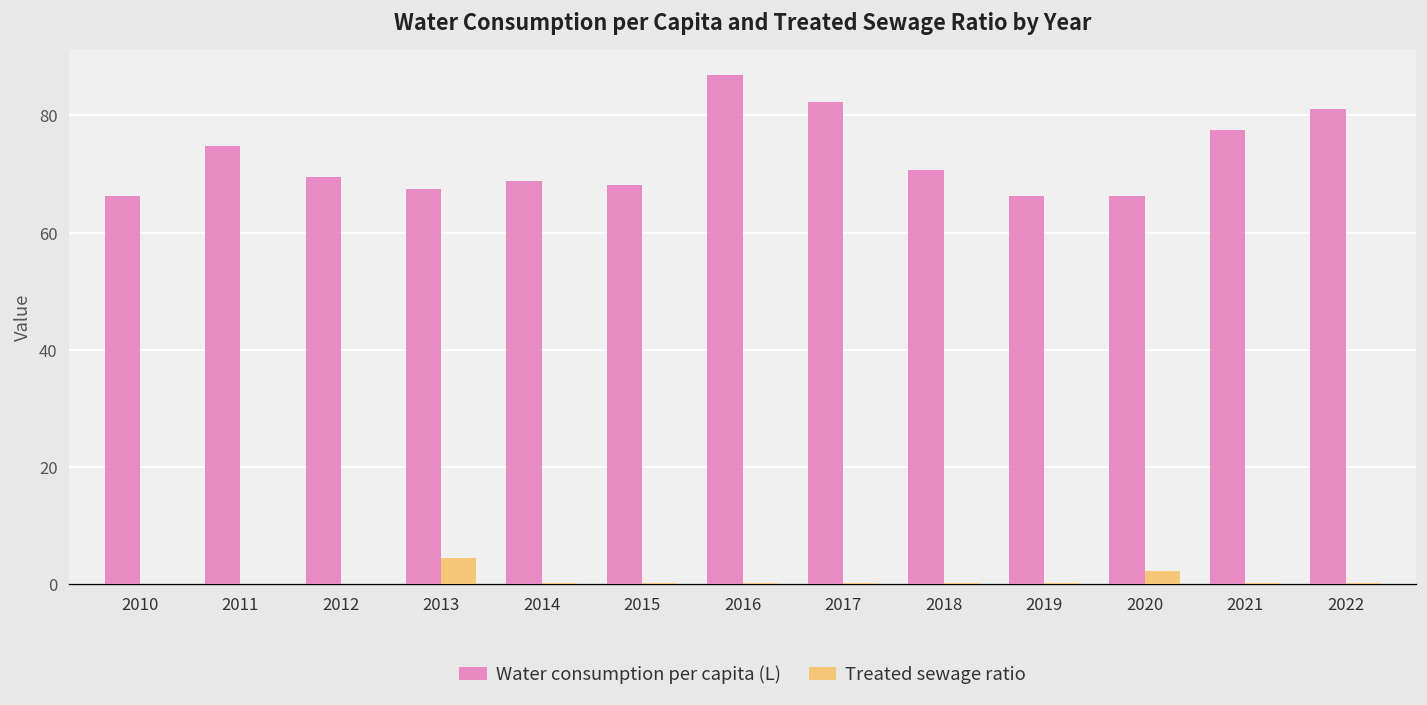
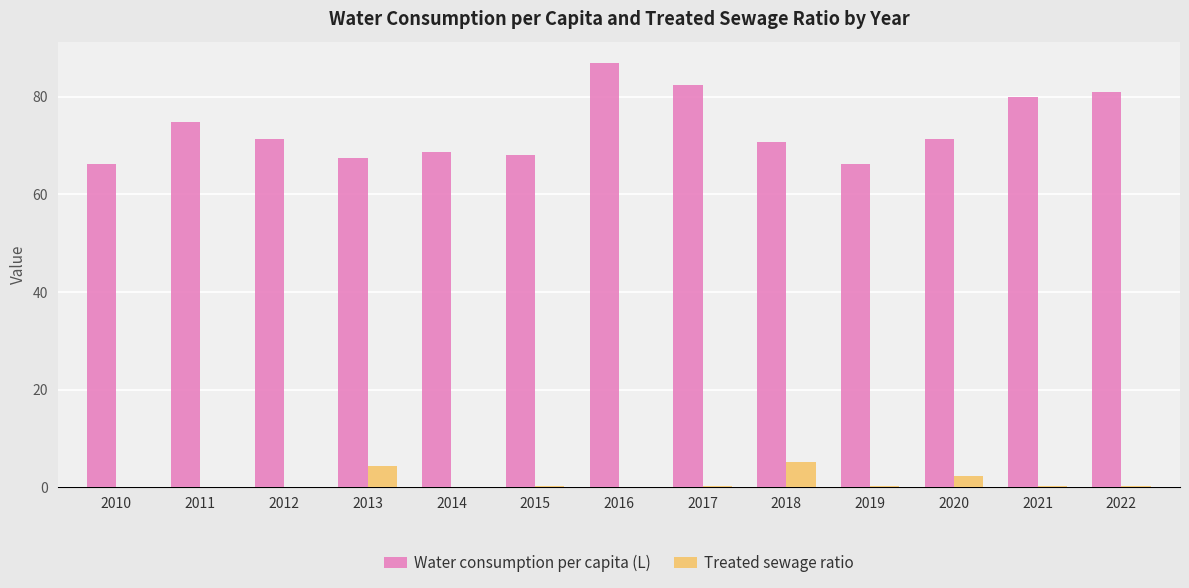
Water consumption per capita (L), 2012: 70 -> 71
Treated sewage ratio, 2018: 0 -> 5
Water consumption per capita (L), 2020: 66 -> 71
Water consumption per capita (L), 2021: 77 -> 80
